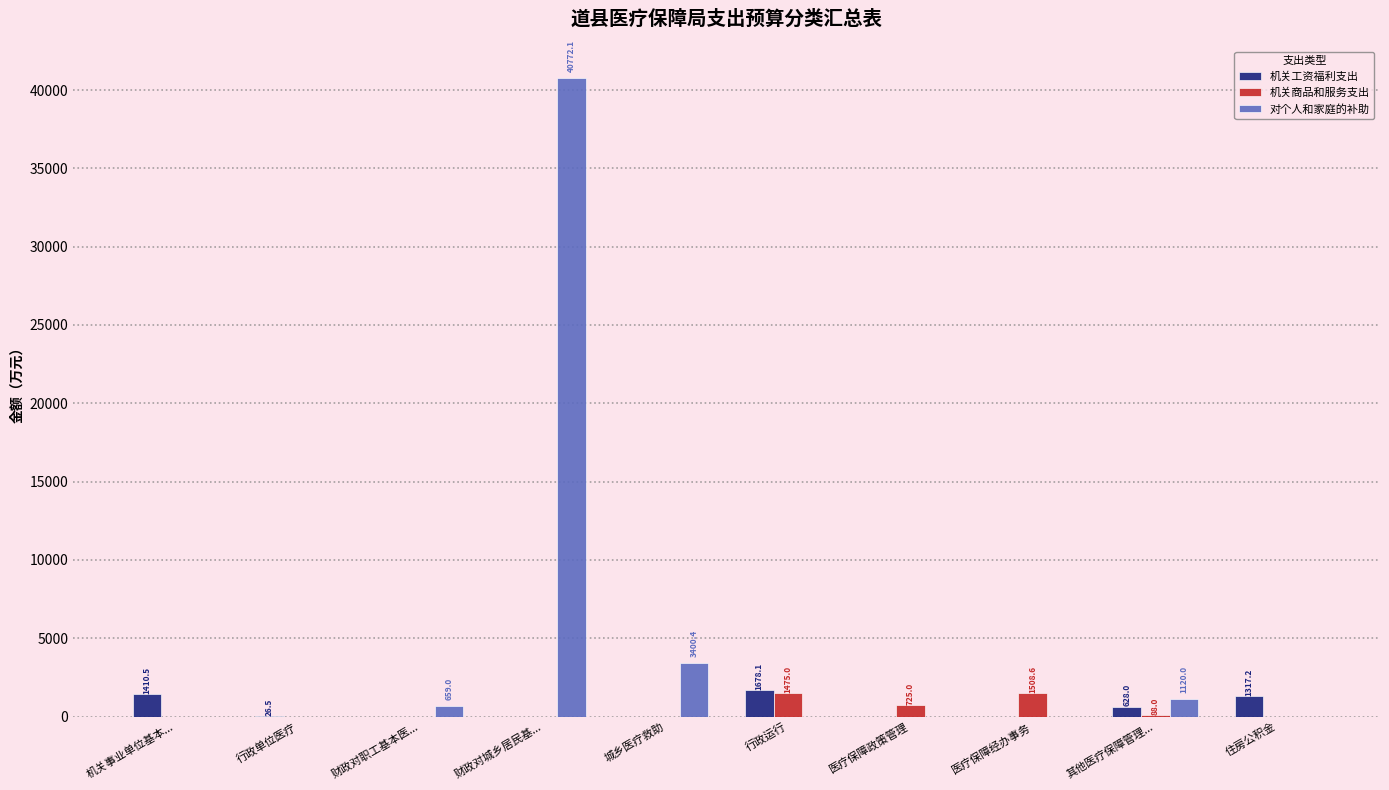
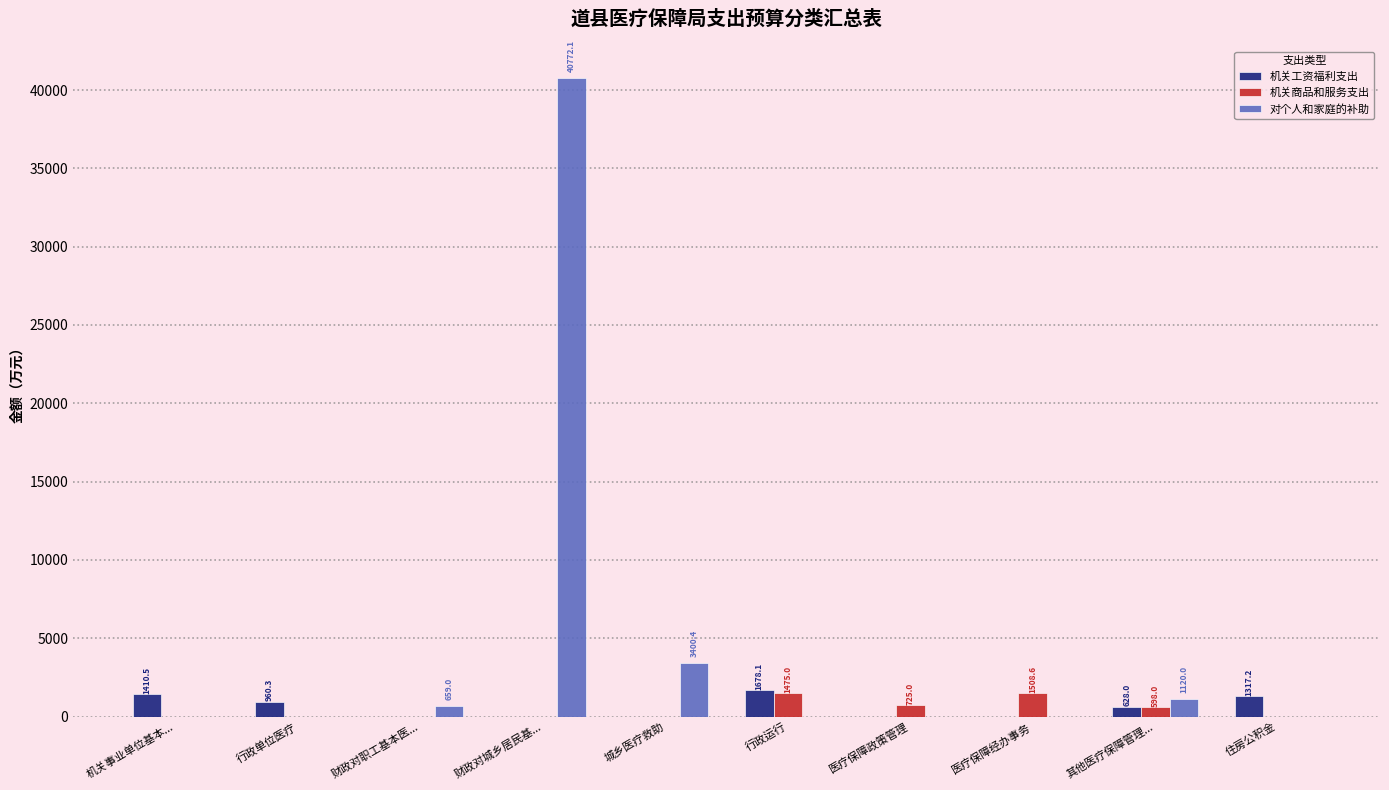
机关工资福利支出, 行政单位医疗: 26.5 -> 960.3
机关商品和服务支出, 其他医疗保障管理...: 88.0 -> 598.0
